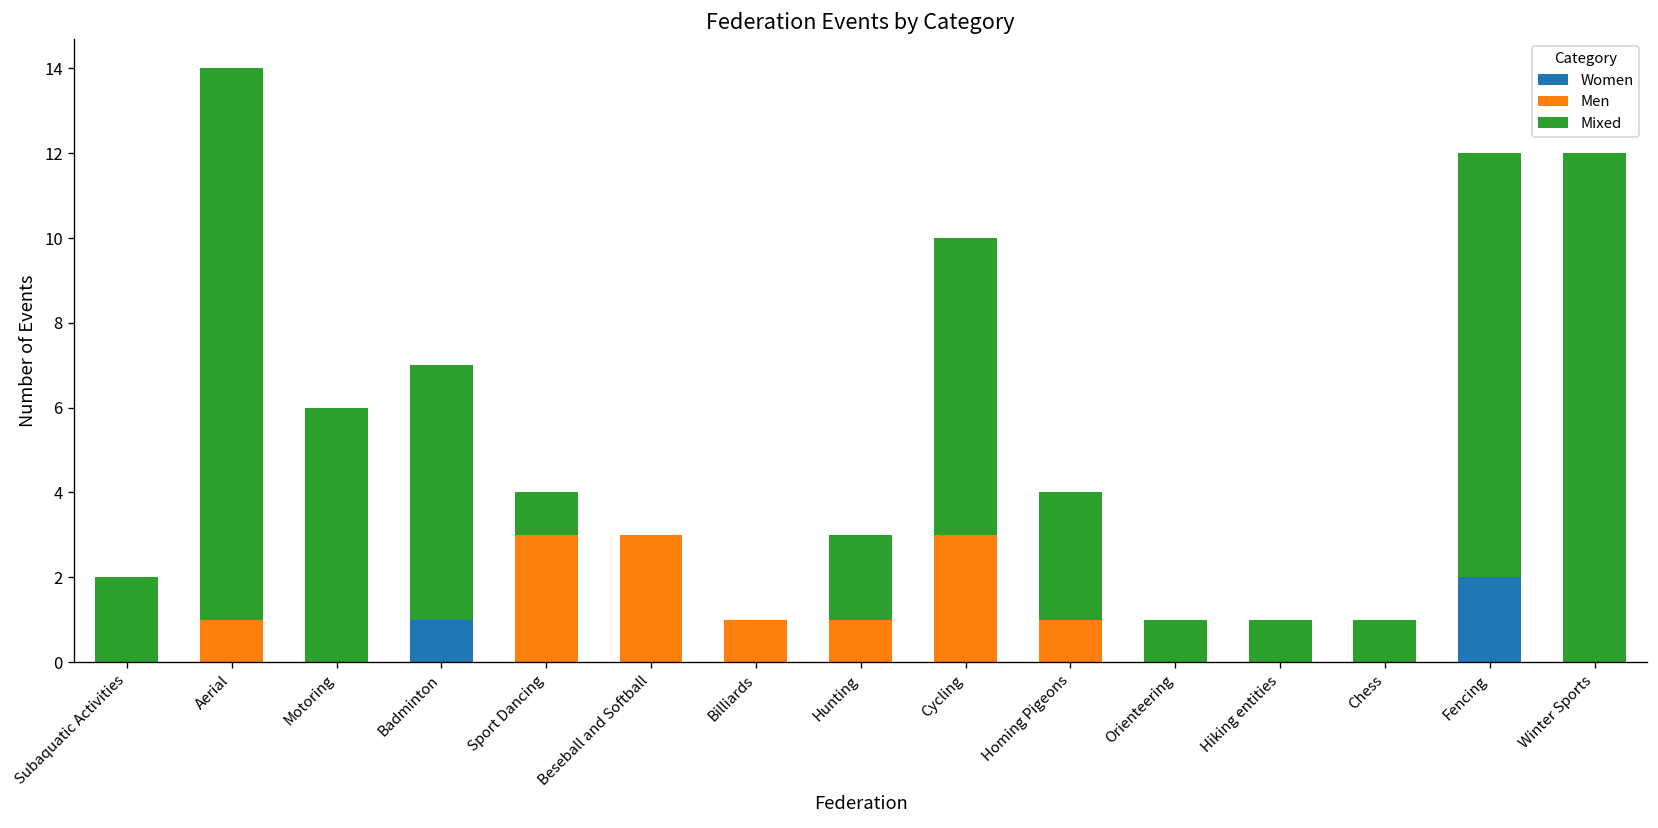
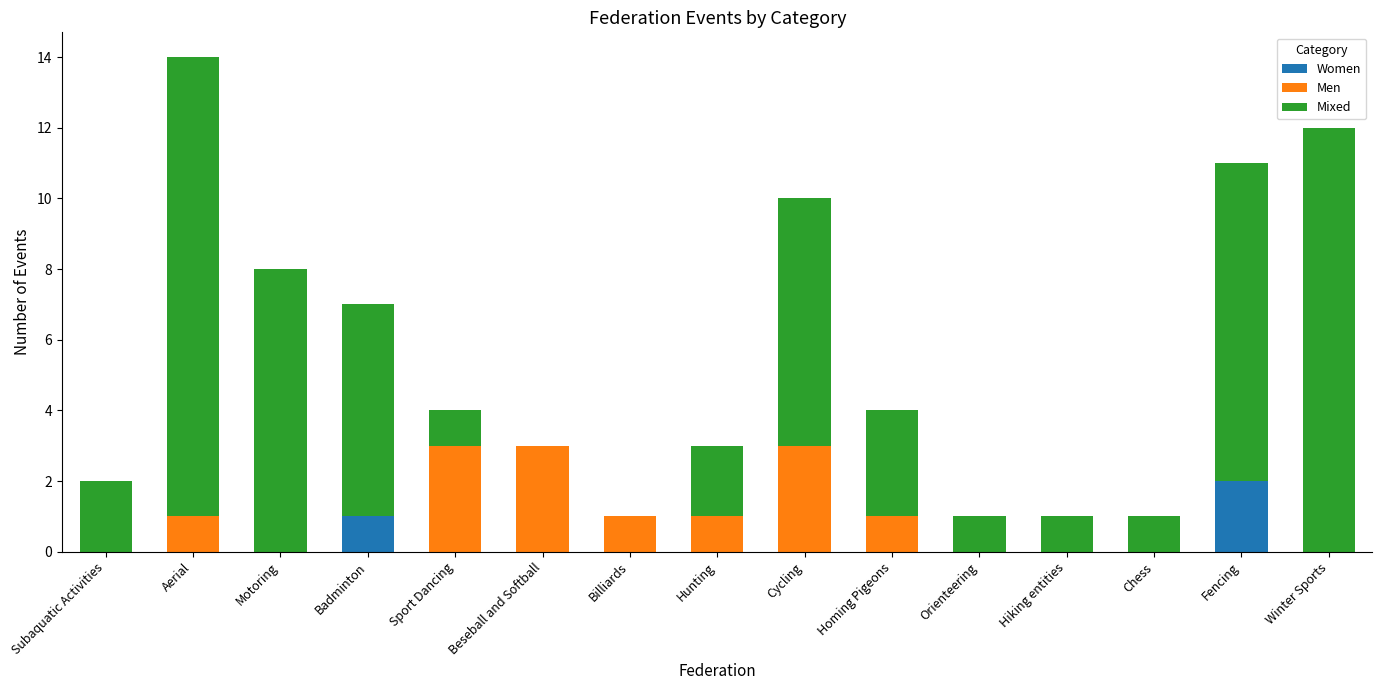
Mixed, Motoring: 6 -> 8
Mixed, Fencing: 10 -> 9
